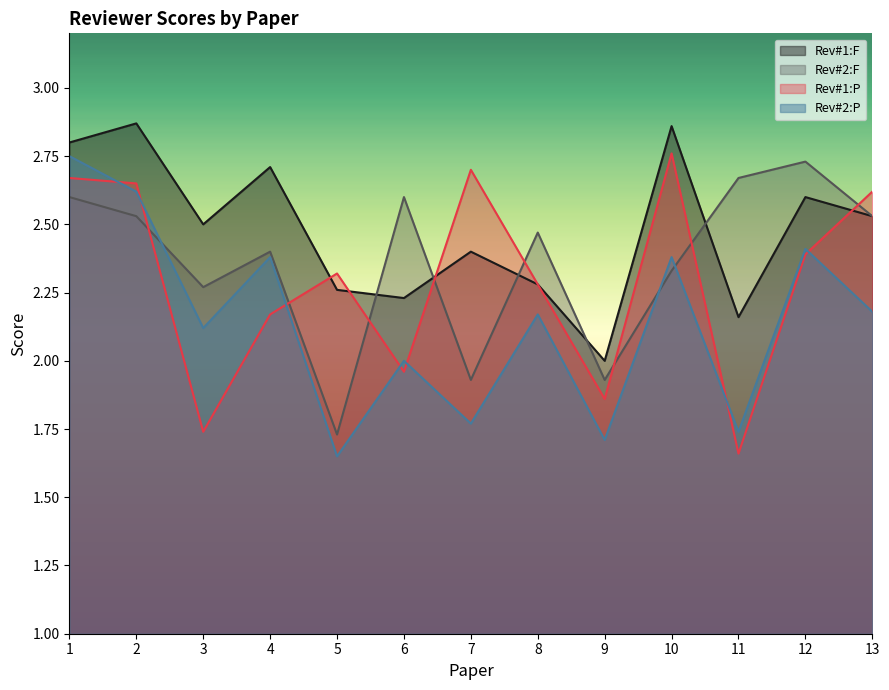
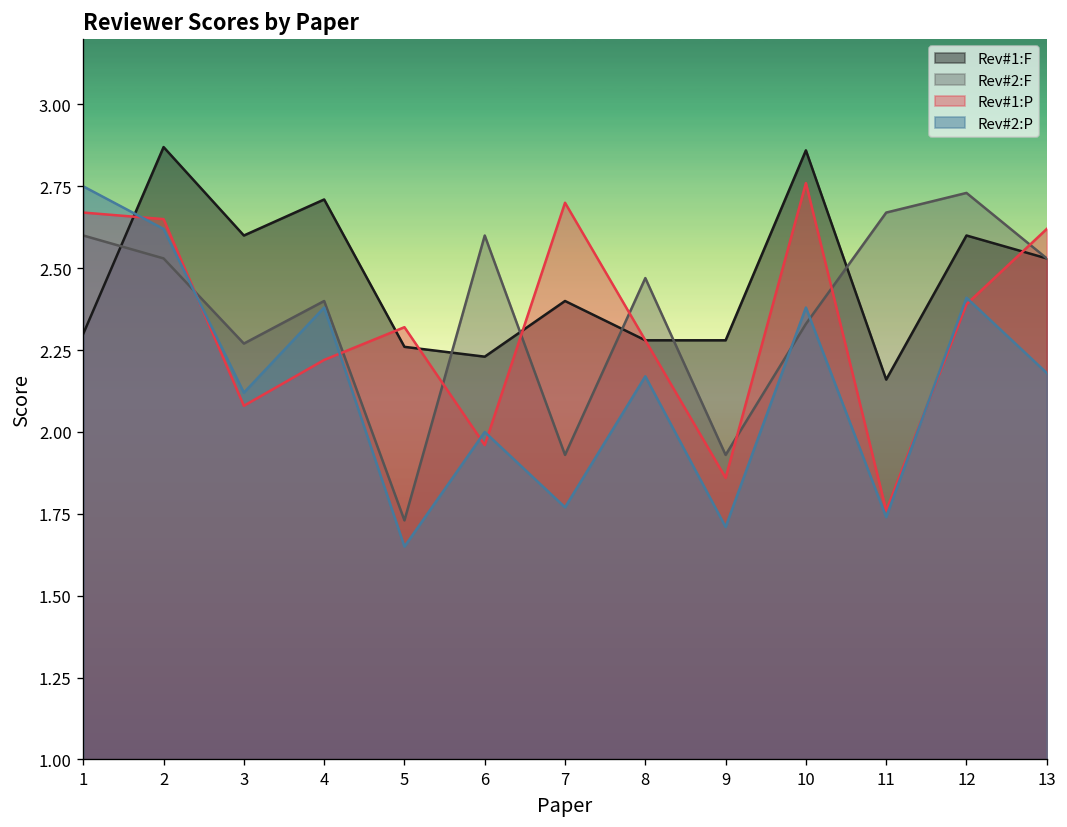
Rev#1:F, 1: 2.8 -> 2.3
Rev#1:F, 3: 2.5 -> 2.6
Rev#1:P, 3: 1.74 -> 2.08
Rev#1:P, 4: 2.17 -> 2.22
Rev#1:F, 9: 2.00 -> 2.28
Rev#1:P, 11: 1.66 -> 1.76
